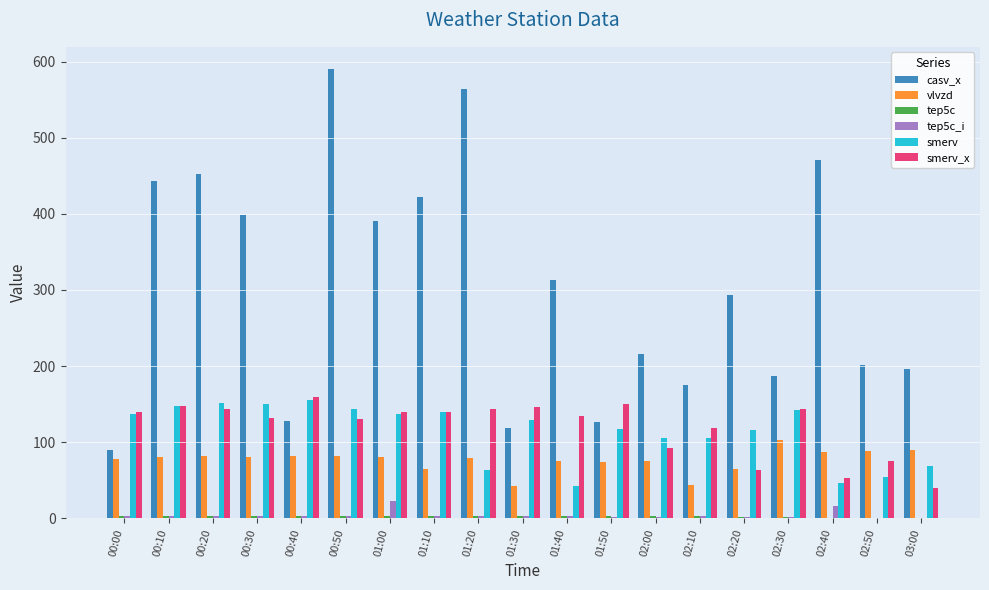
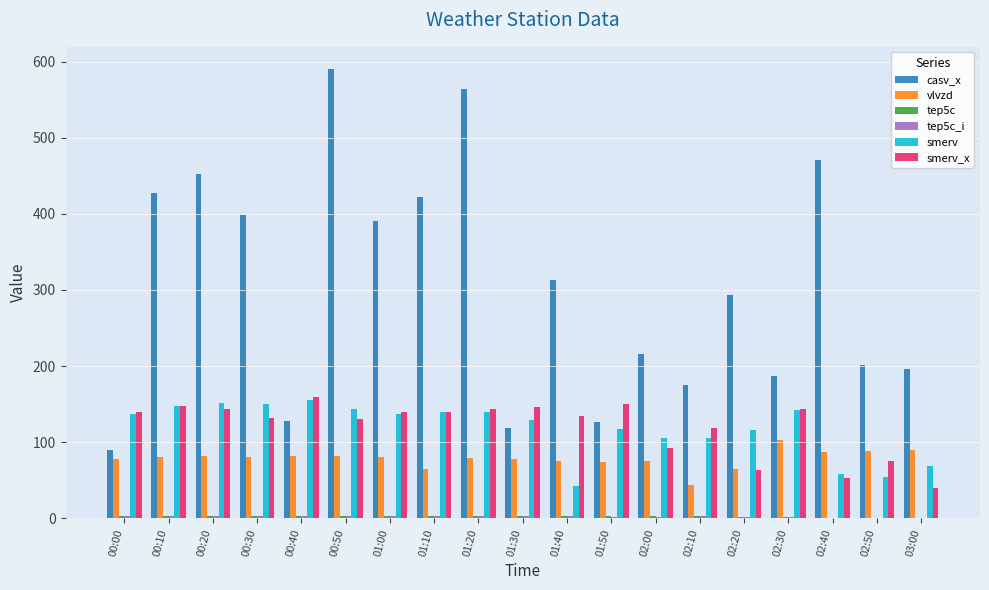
casv_x, 00:10: 440 -> 430
tep5c_i, 01:00: 20 -> 0
smerv, 01:20: 60 -> 140
vlvzd, 01:30: 40 -> 80
tep5c_i, 02:40: 20 -> 0
smerv, 02:40: 50 -> 60
